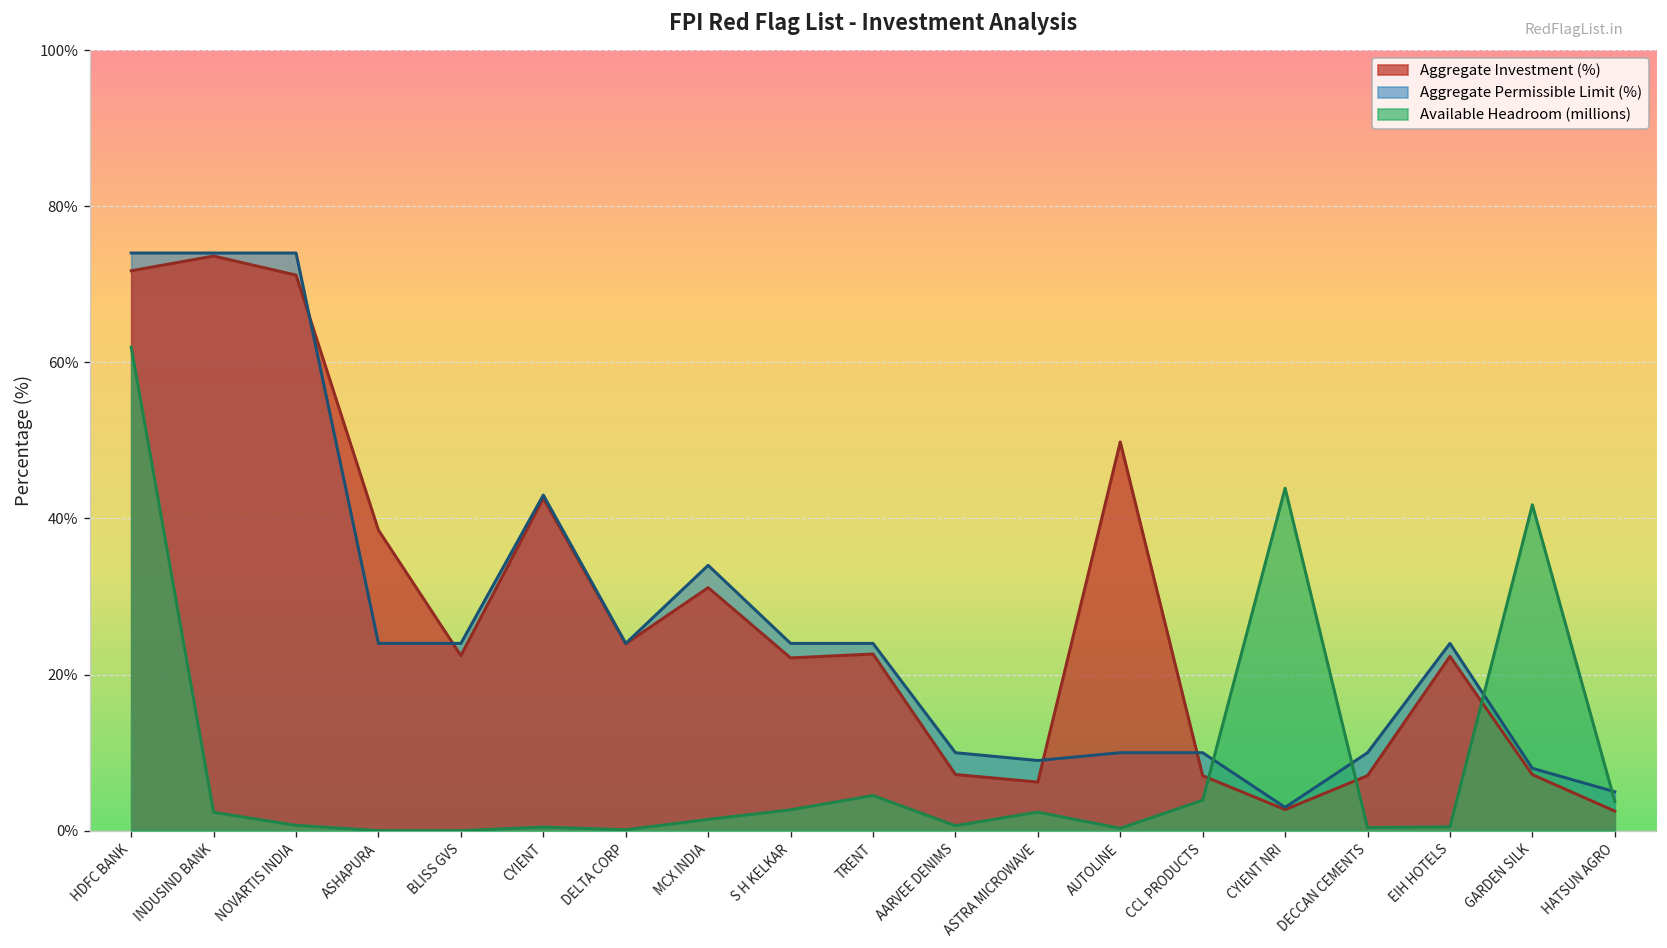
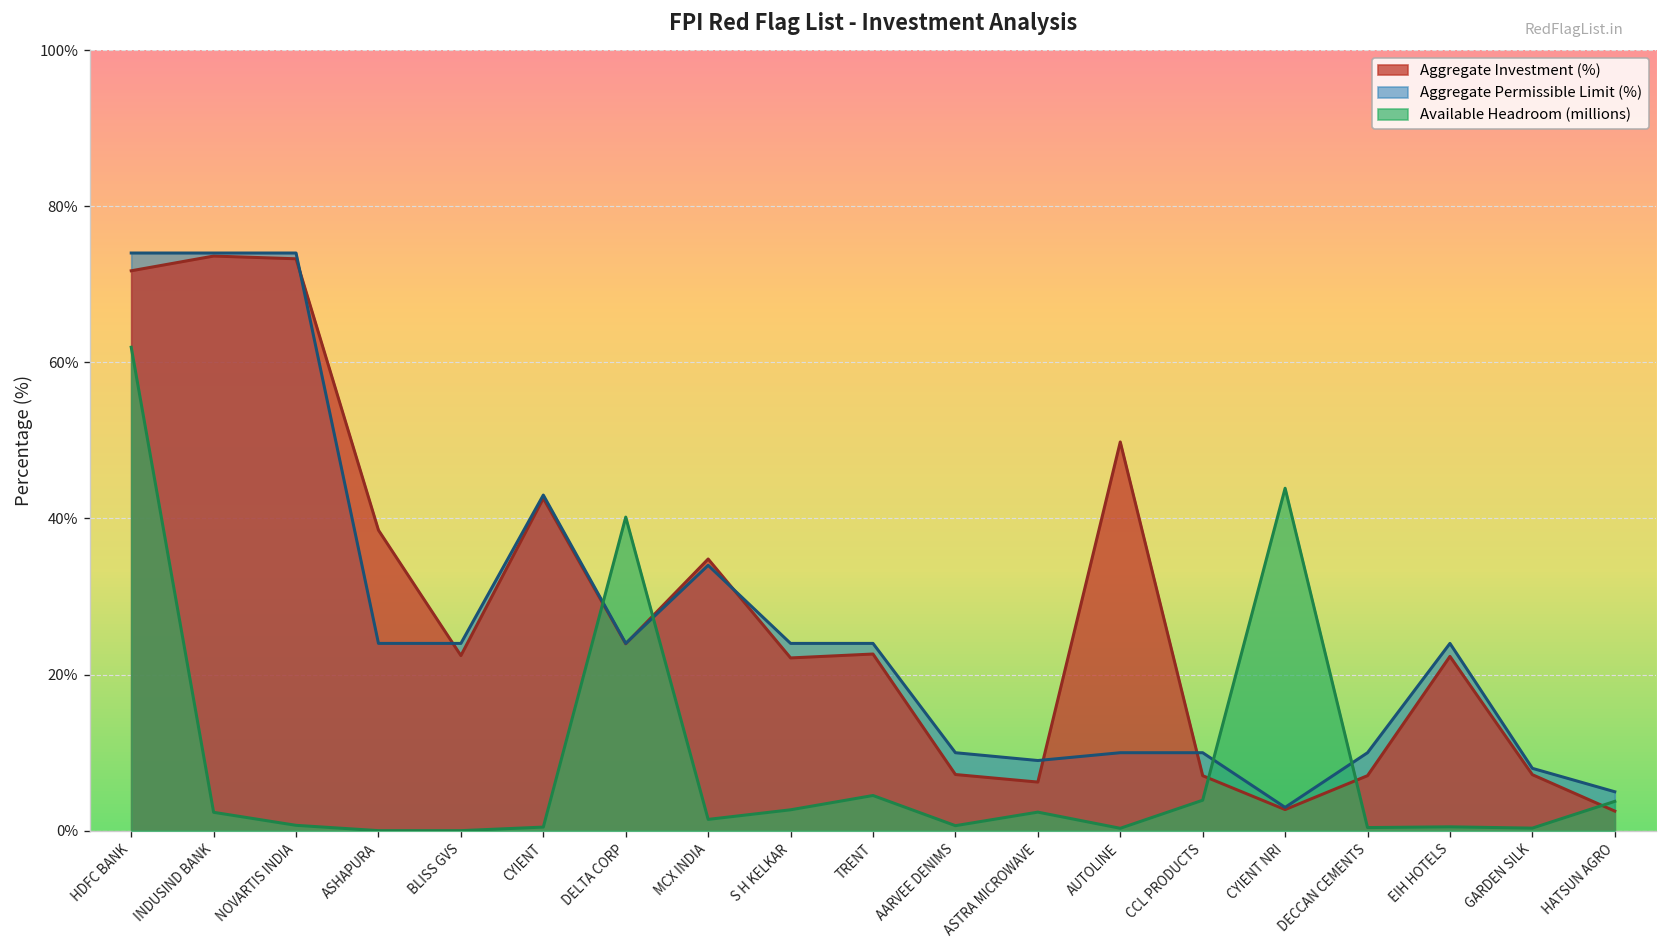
Aggregate Investment (%), NOVARTIS INDIA: 71% -> 73%
Available Headroom (millions), DELTA CORP: 0% -> 40%
Aggregate Investment (%), MCX INDIA: 31% -> 35%
Available Headroom (millions), GARDEN SILK: 42% -> 0%
